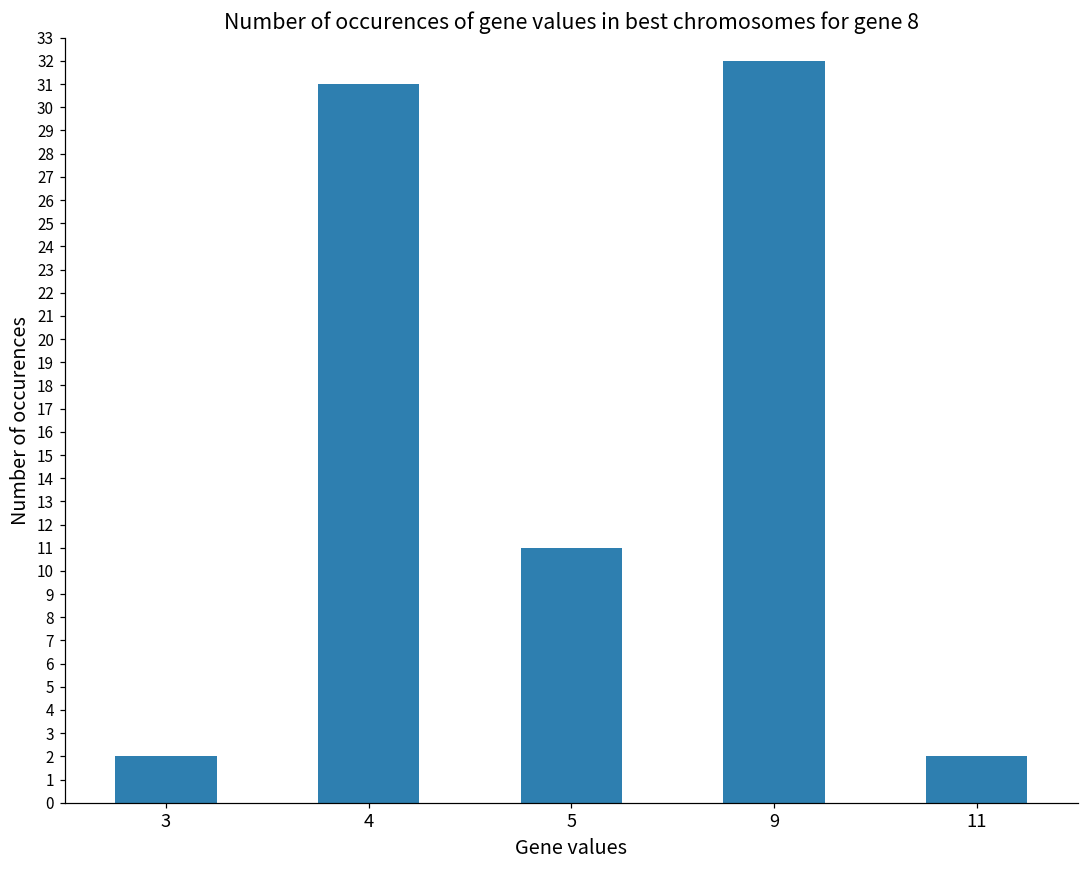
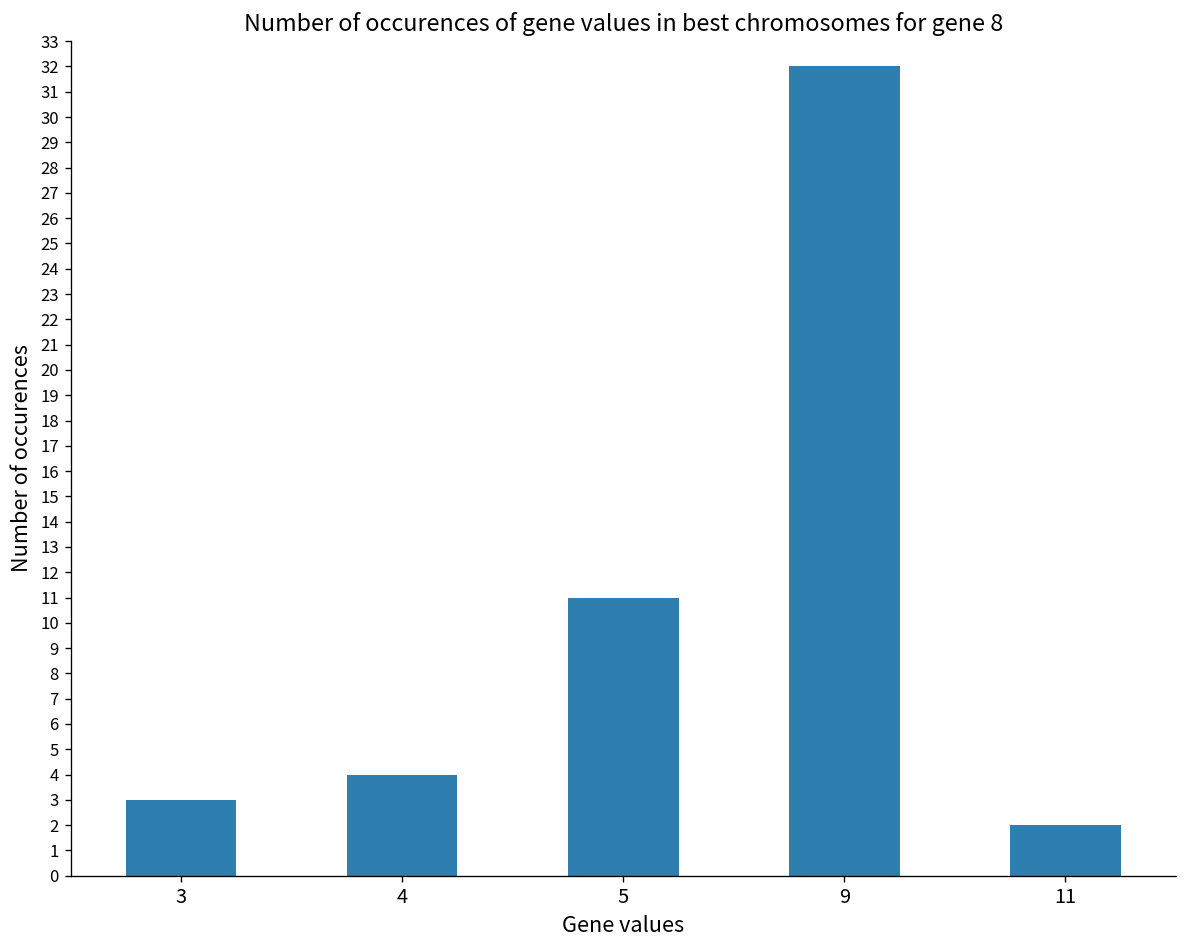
3: 2 -> 3
4: 31 -> 4
